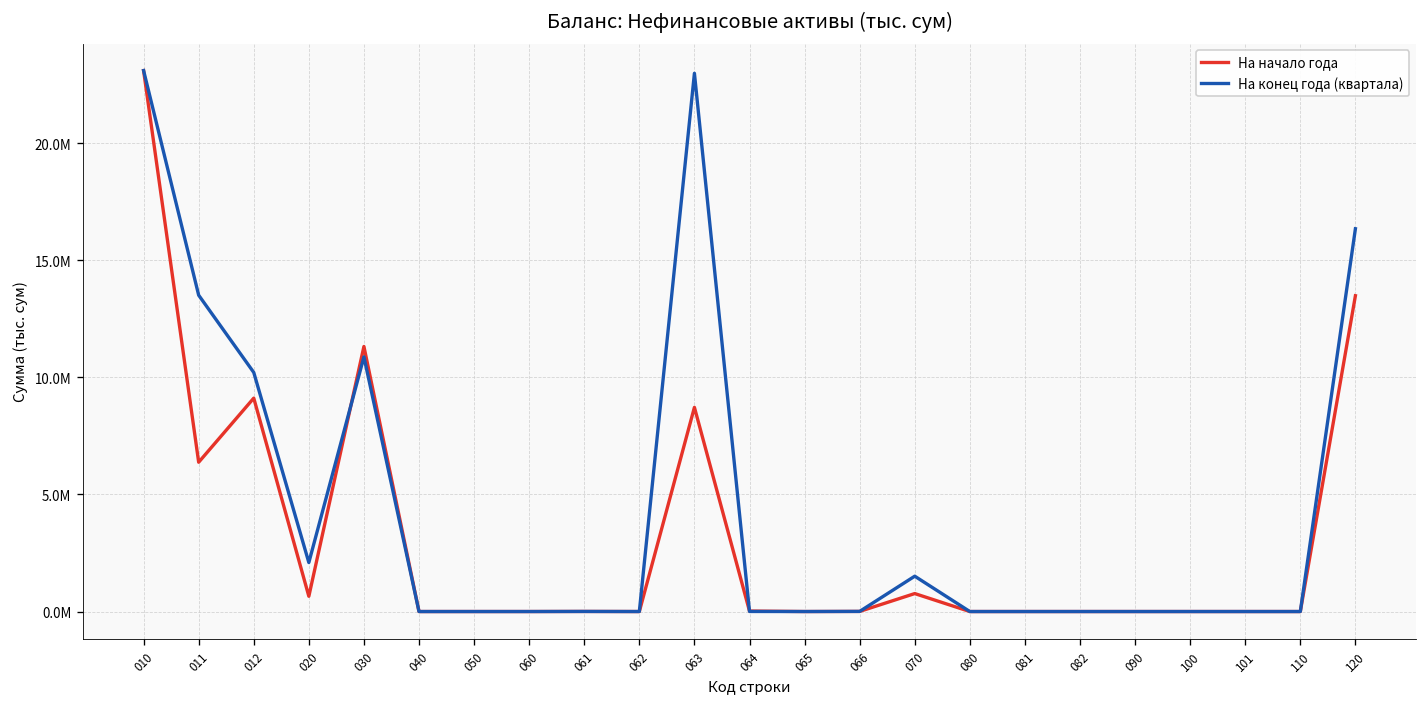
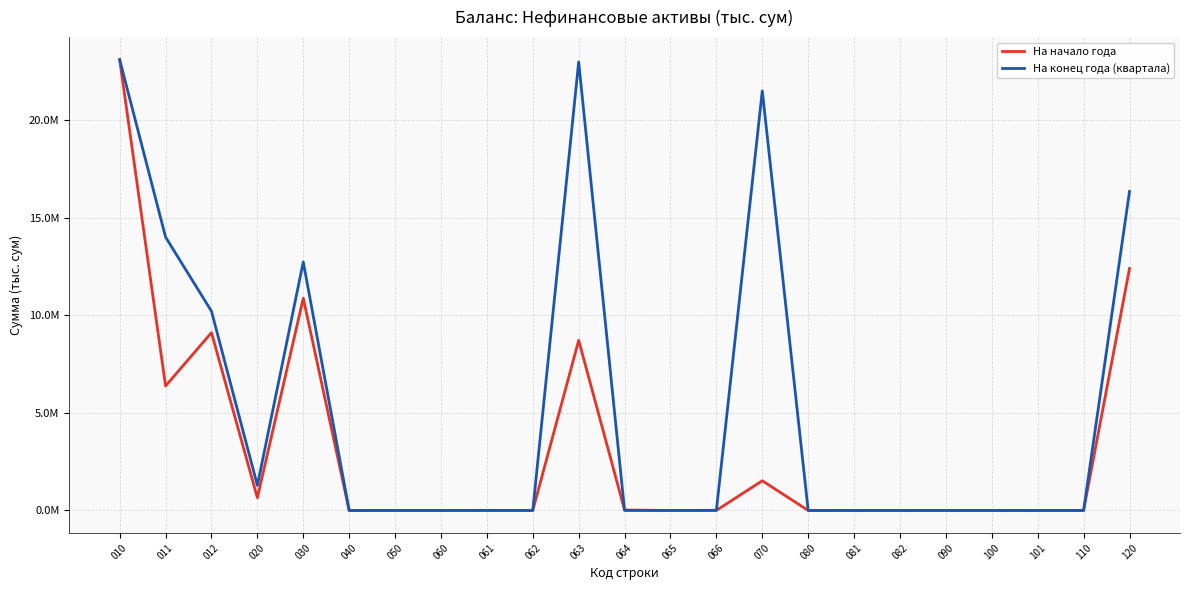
На конец года (квартала), 011: 13500000 -> 14000000
На конец года (квартала), 020: 2100000 -> 1300000
На начало года, 030: 11300000 -> 10900000
На конец года (квартала), 030: 10900000 -> 12700000
На начало года, 070: 800000 -> 1500000
На конец года (квартала), 070: 1500000 -> 21500000
На начало года, 120: 13500000 -> 12400000
